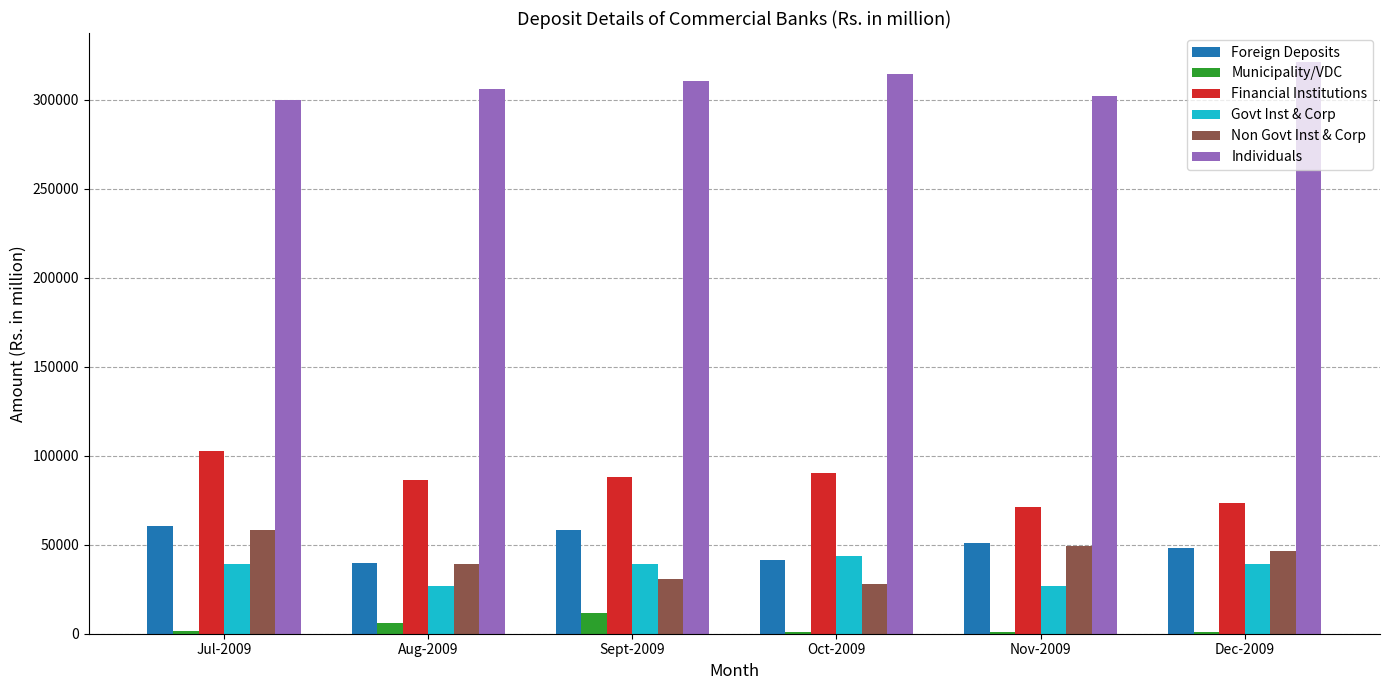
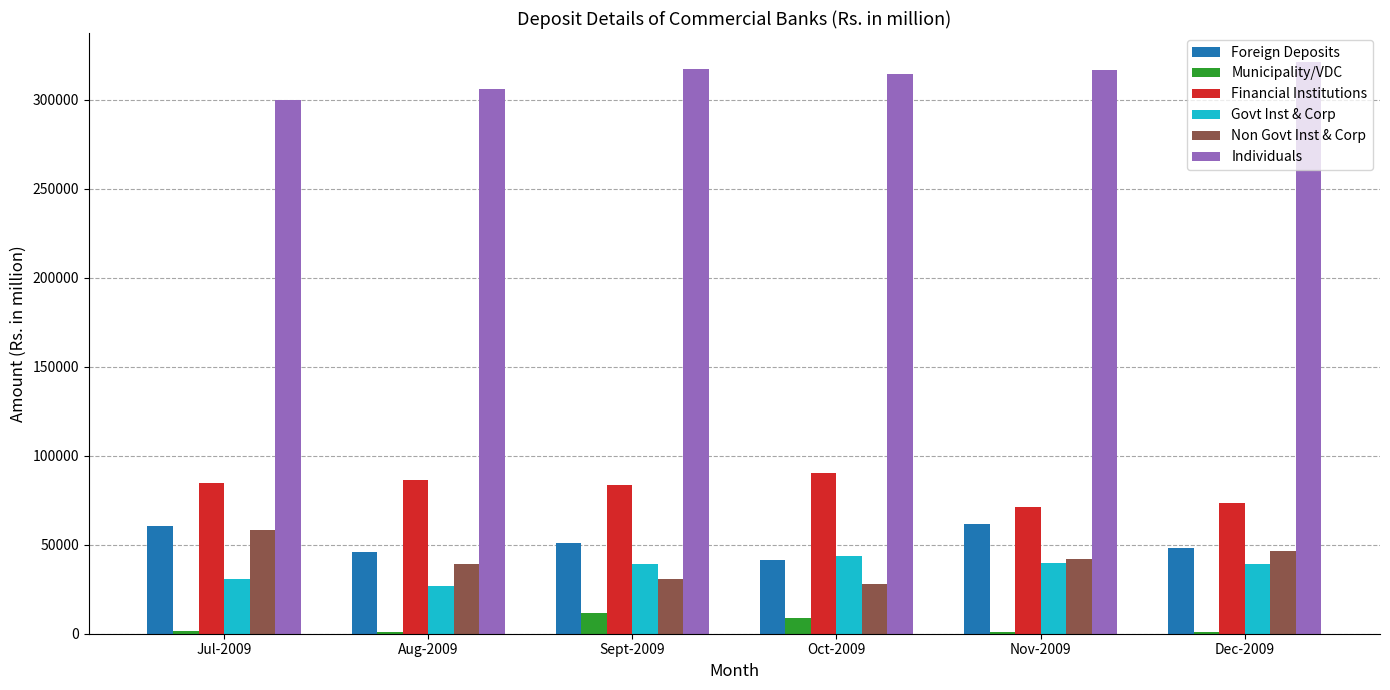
Financial Institutions, Jul-2009: 103000 -> 85000
Govt Inst & Corp, Jul-2009: 39000 -> 31000
Foreign Deposits, Aug-2009: 40000 -> 46000
Municipality/VDC, Aug-2009: 6000 -> 1000
Foreign Deposits, Sept-2009: 58000 -> 51000
Financial Institutions, Sept-2009: 88000 -> 84000
Individuals, Sept-2009: 311000 -> 317000
Municipality/VDC, Oct-2009: 1000 -> 9000
Foreign Deposits, Nov-2009: 51000 -> 61000
Govt Inst & Corp, Nov-2009: 27000 -> 40000
Non Govt Inst & Corp, Nov-2009: 49000 -> 42000
Individuals, Nov-2009: 302000 -> 317000
